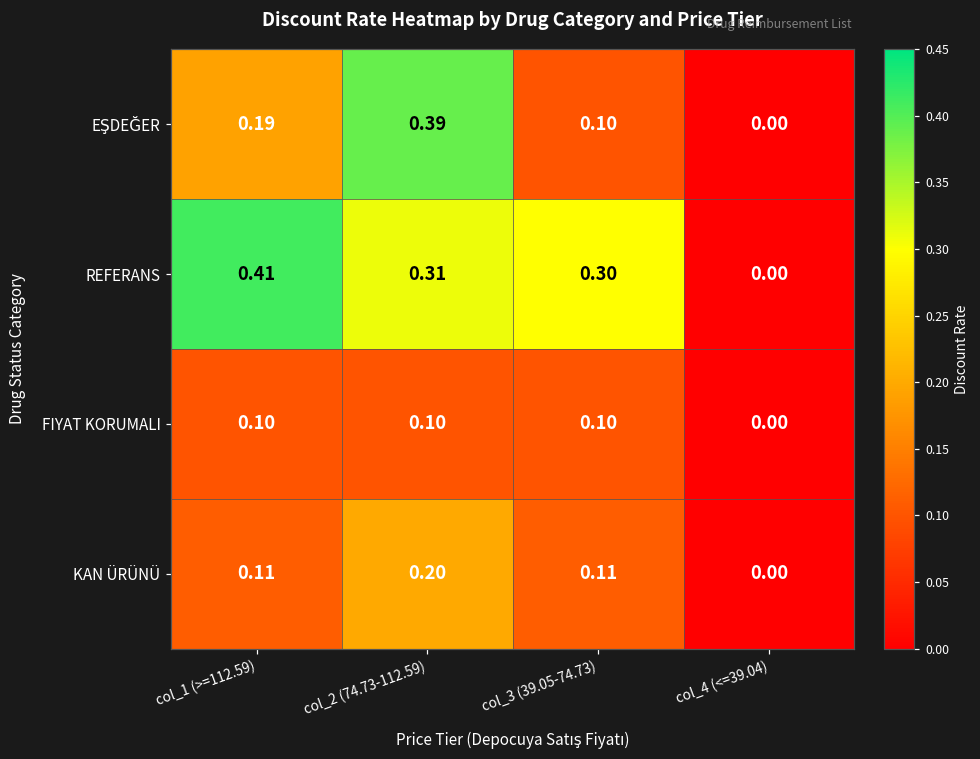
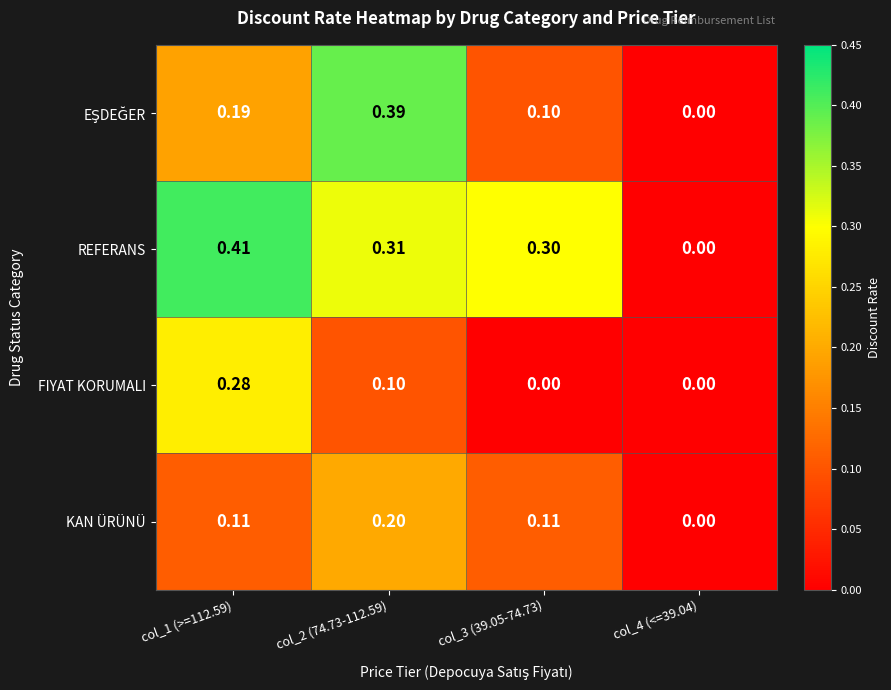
FIYAT KORUMALI, col_1 (>=112.59): 0.10 -> 0.28
FIYAT KORUMALI, col_3 (39.05-74.73): 0.10 -> 0.00
